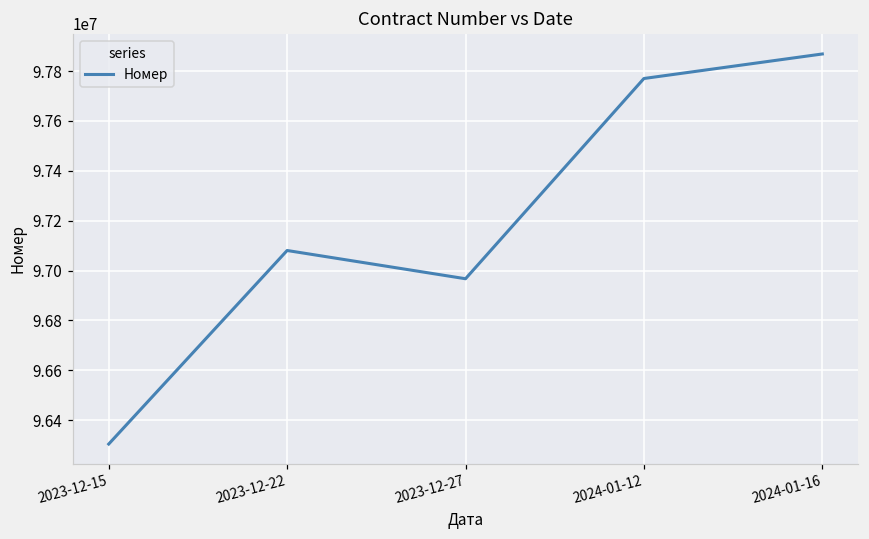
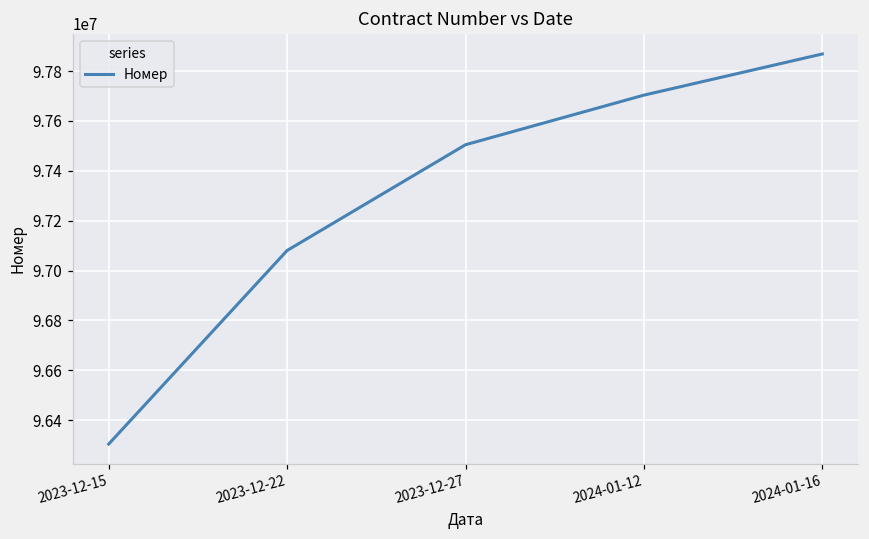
2023-12-27: 96970000 -> 97500000
2024-01-12: 97770000 -> 97700000
